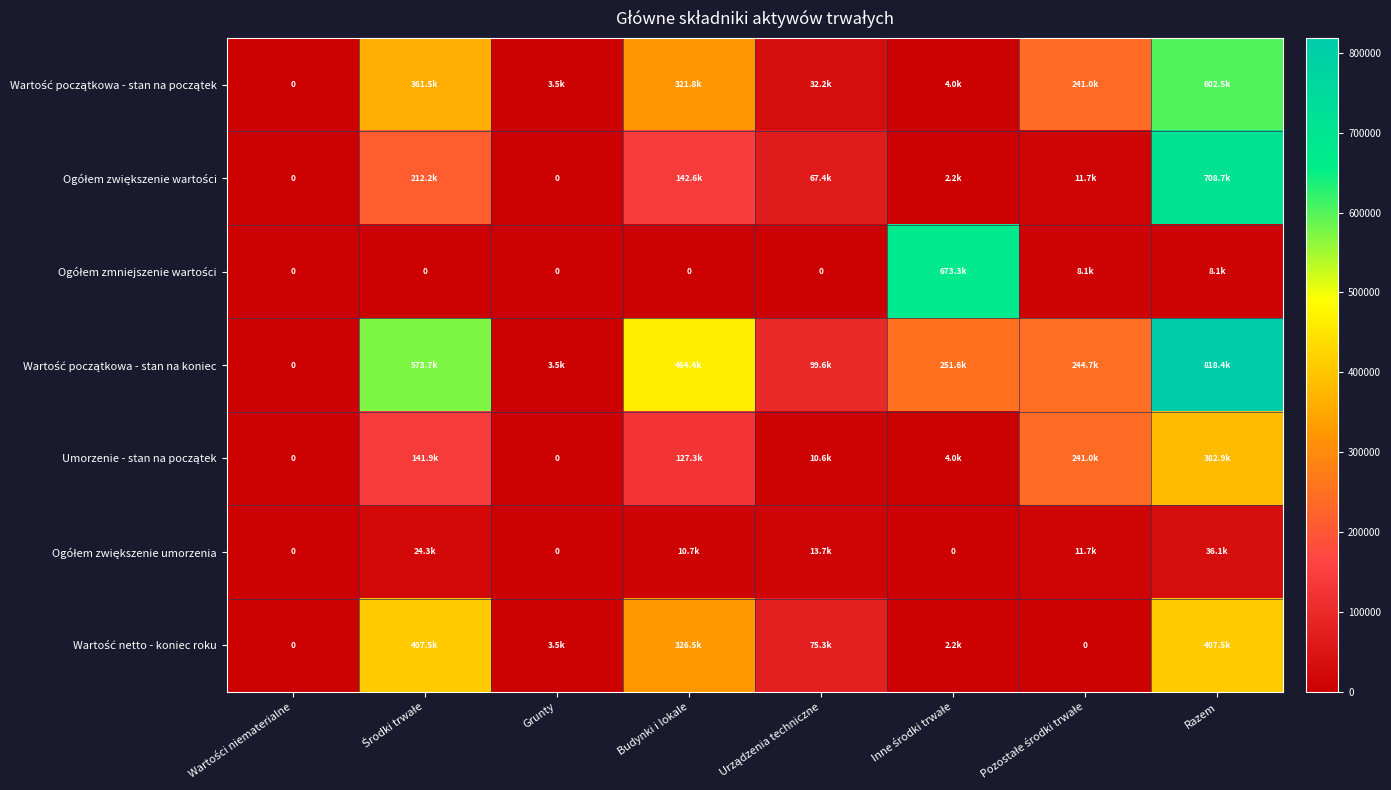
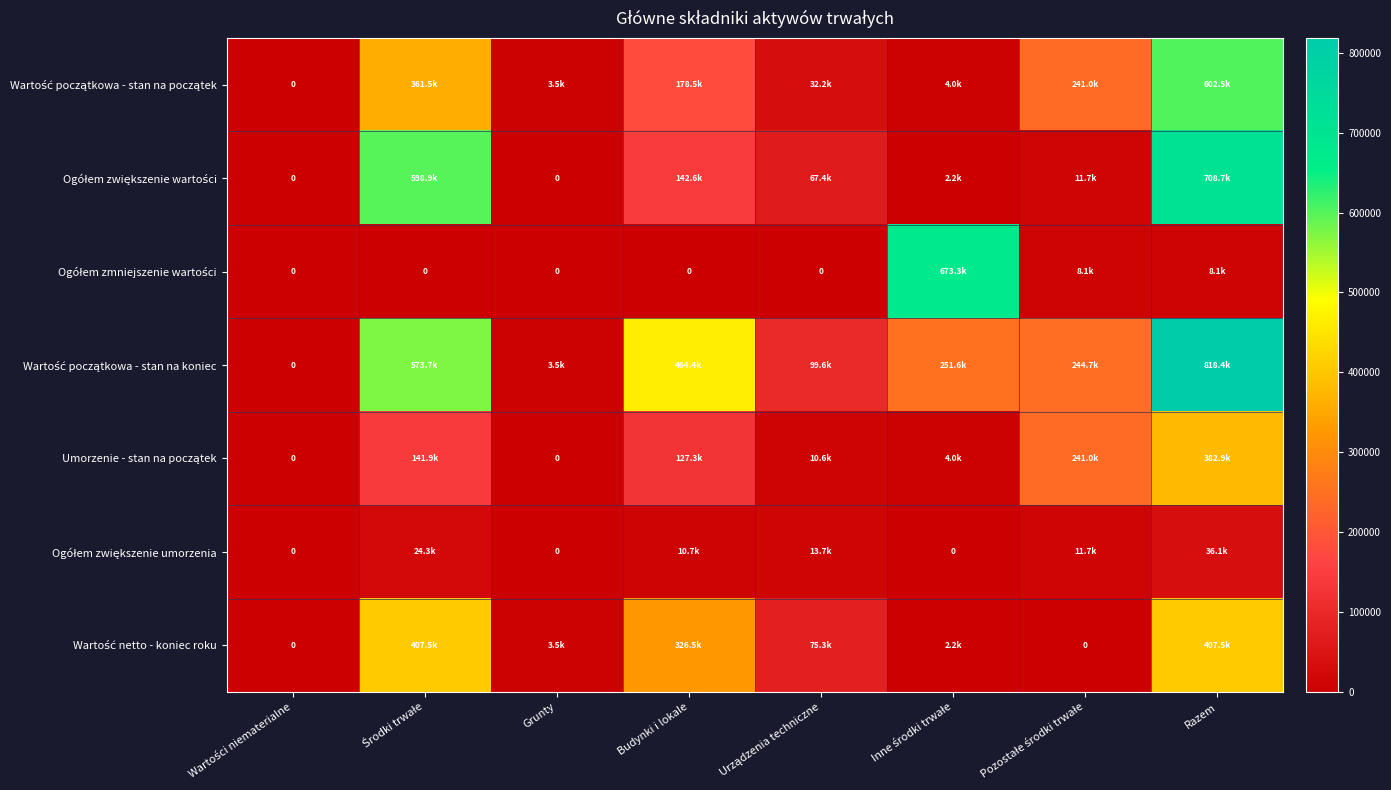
Wartość początkowa - stan na początek, Budynki i lokale: 321.8k -> 178.5k
Ogółem zwiększenie wartości, Środki trwałe: 212.2k -> 598.9k
